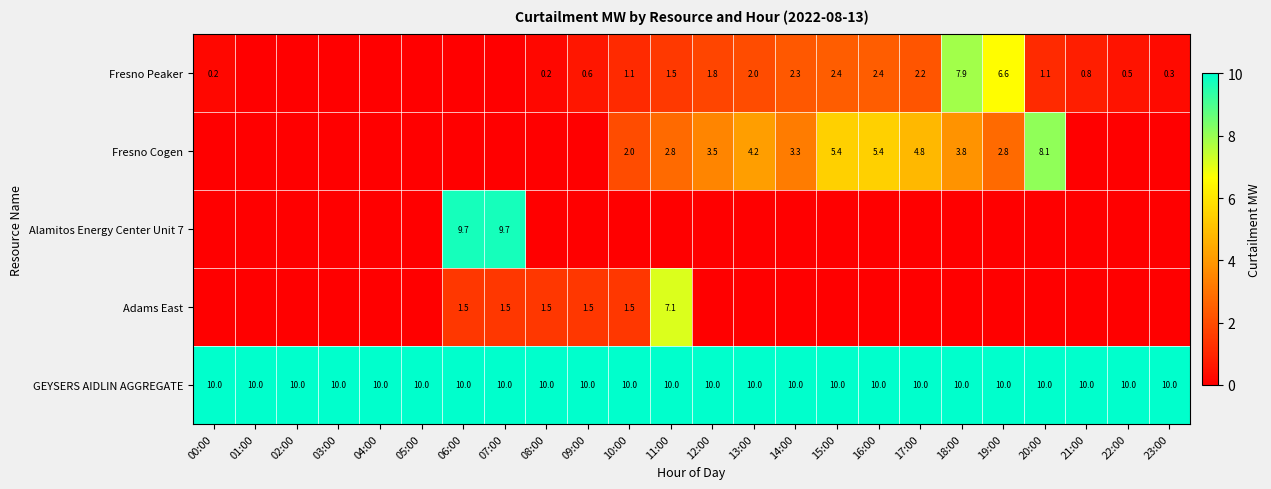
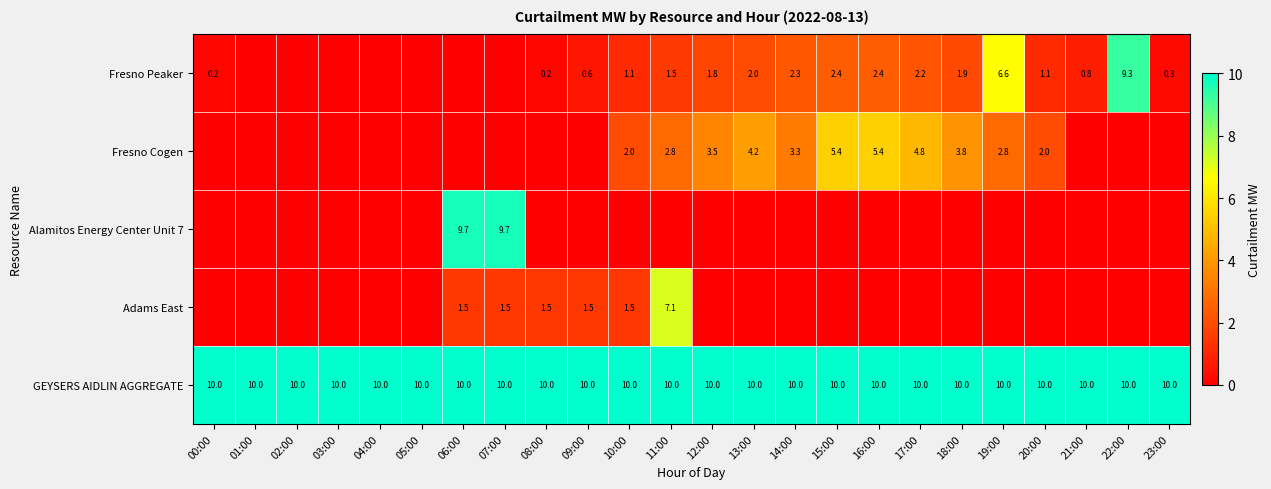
Fresno Peaker, 18:00: 7.9 -> 1.9
Fresno Peaker, 22:00: 0.5 -> 9.3
Fresno Cogen, 20:00: 8.1 -> 2.0
